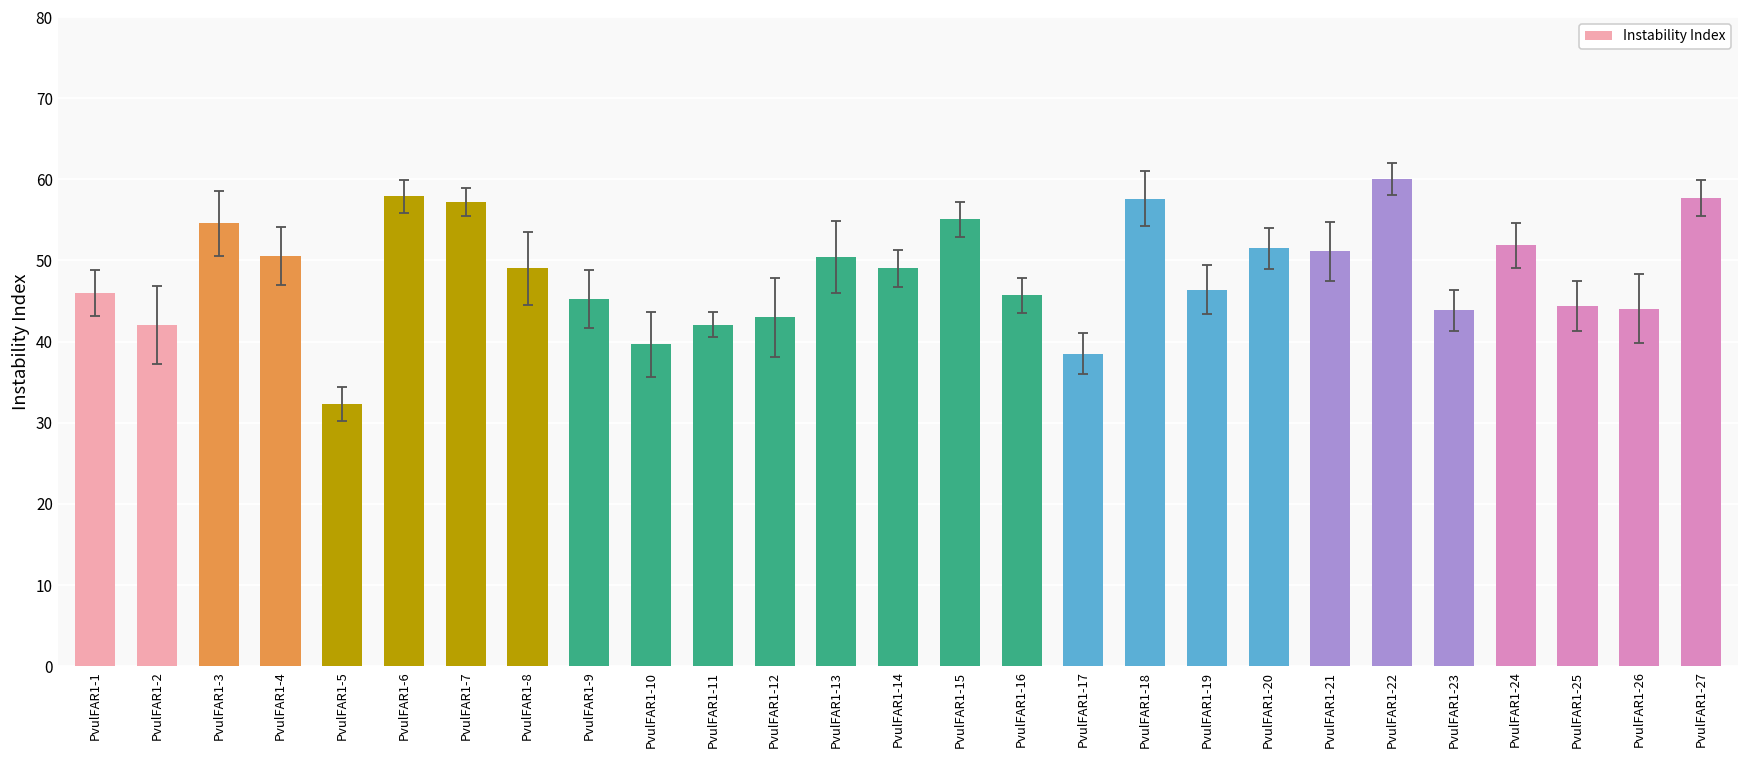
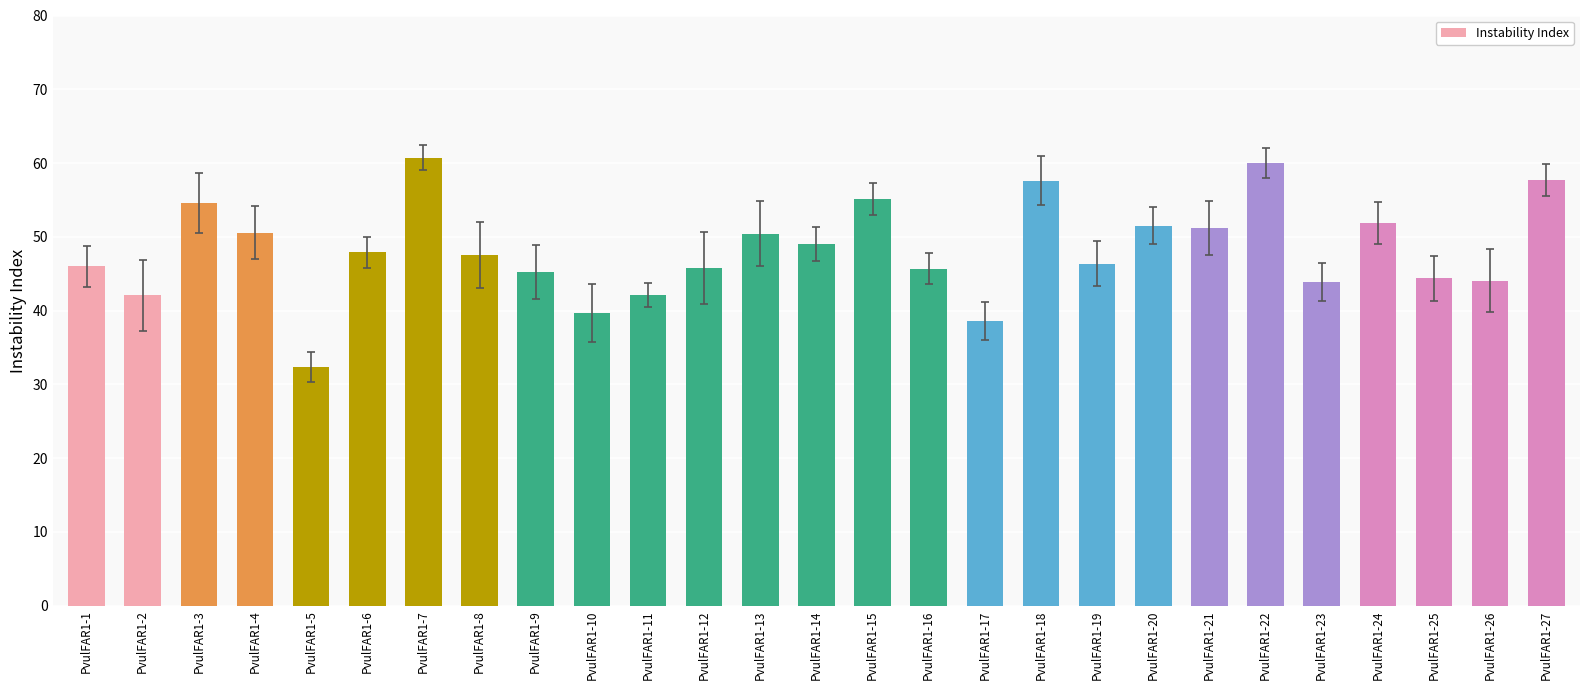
Instability Index, PvulFAR1-6: 58 -> 48
Instability Index, PvulFAR1-7: 57 -> 61
Instability Index, PvulFAR1-8: 49 -> 48
Instability Index, PvulFAR1-12: 43 -> 46
